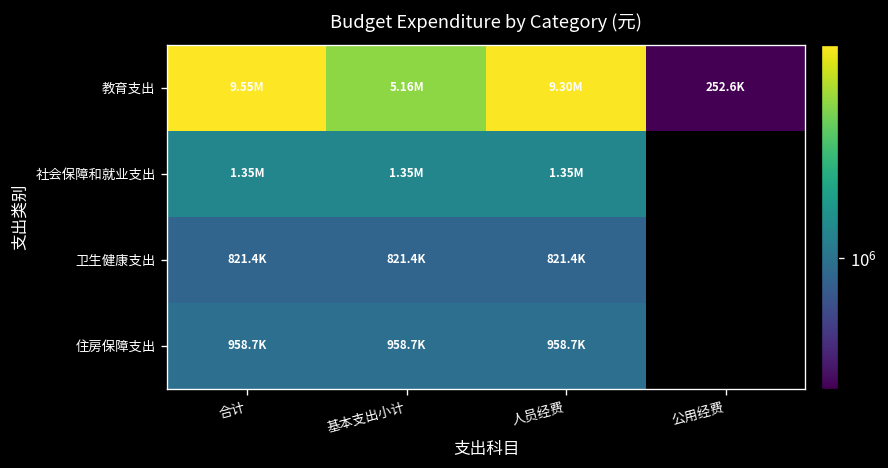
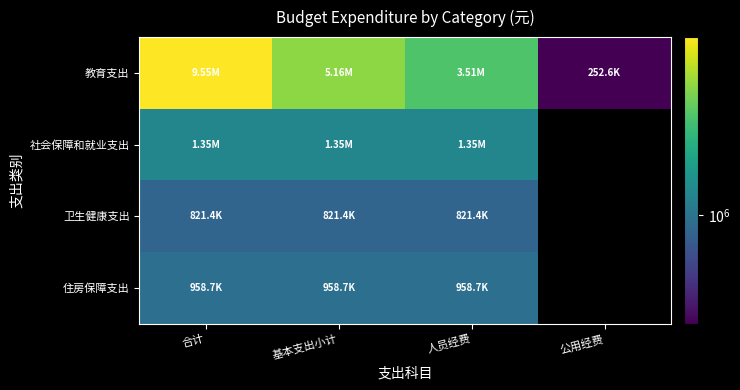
教育支出, 人员经费: 9.30M -> 3.51M
